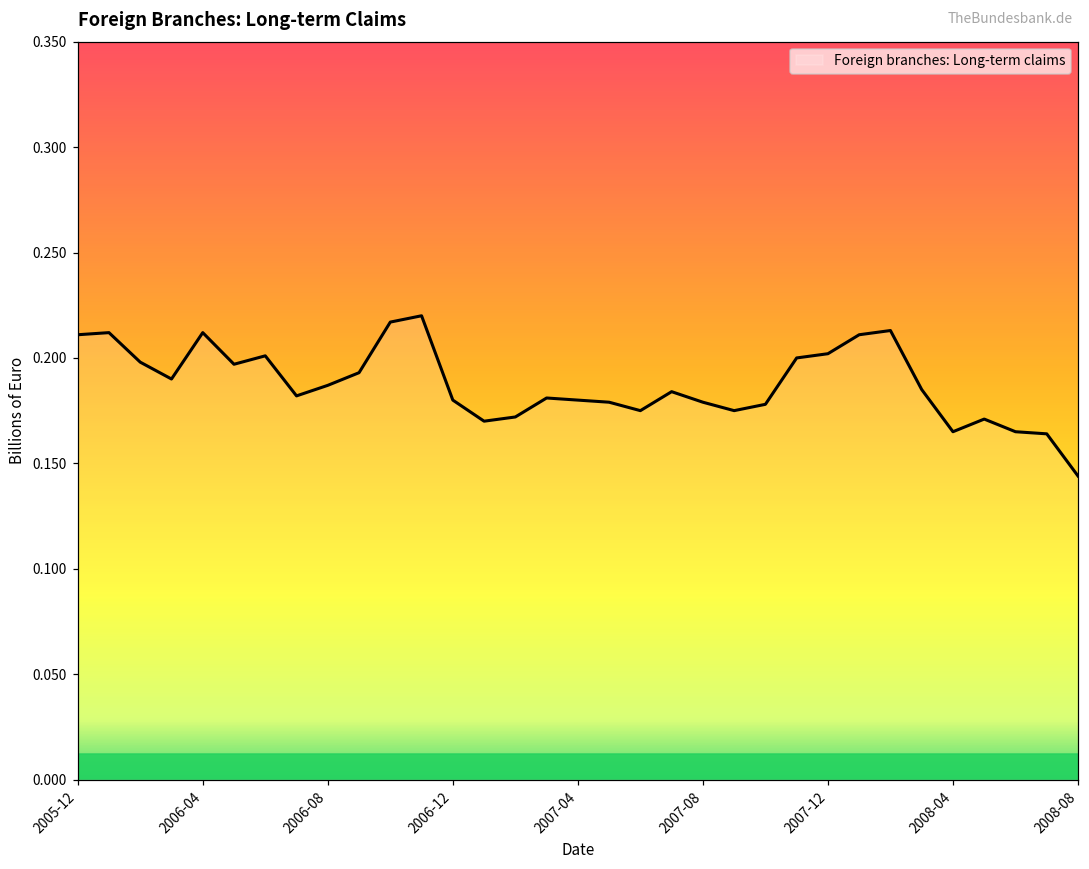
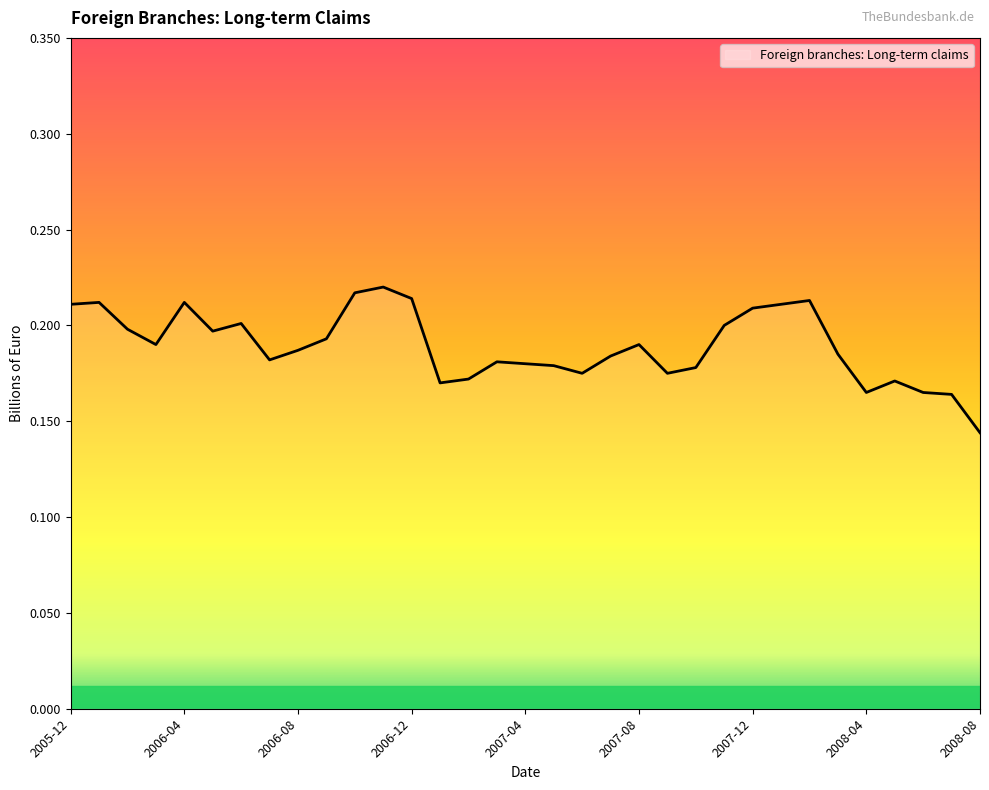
2006-12: 0.180 -> 0.214
2007-08: 0.179 -> 0.190
2007-12: 0.202 -> 0.209
